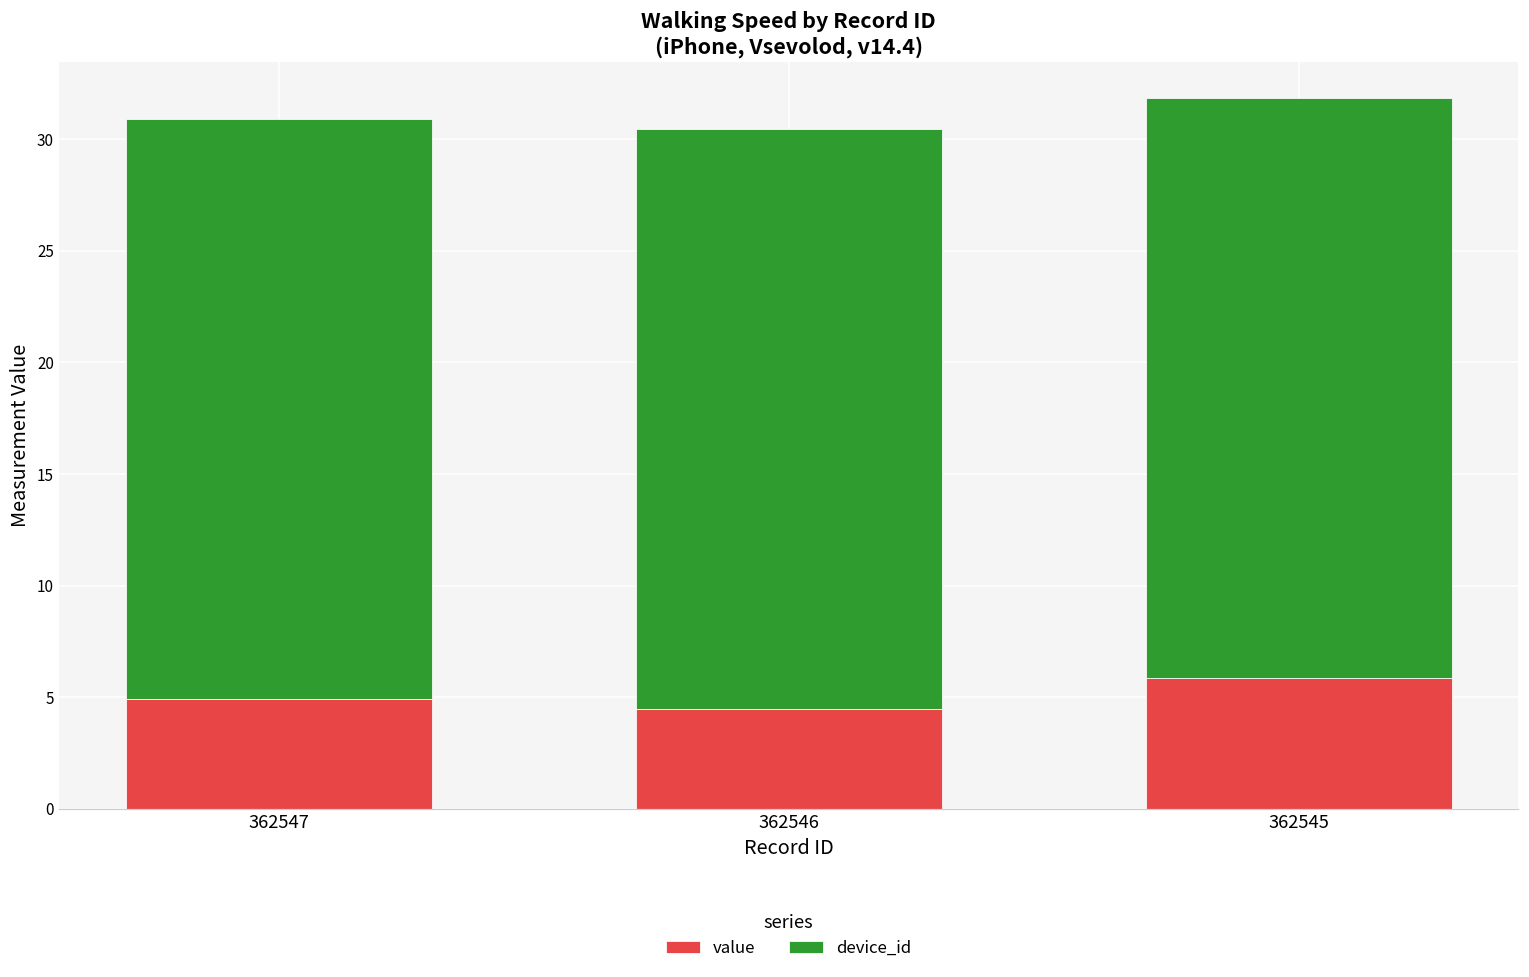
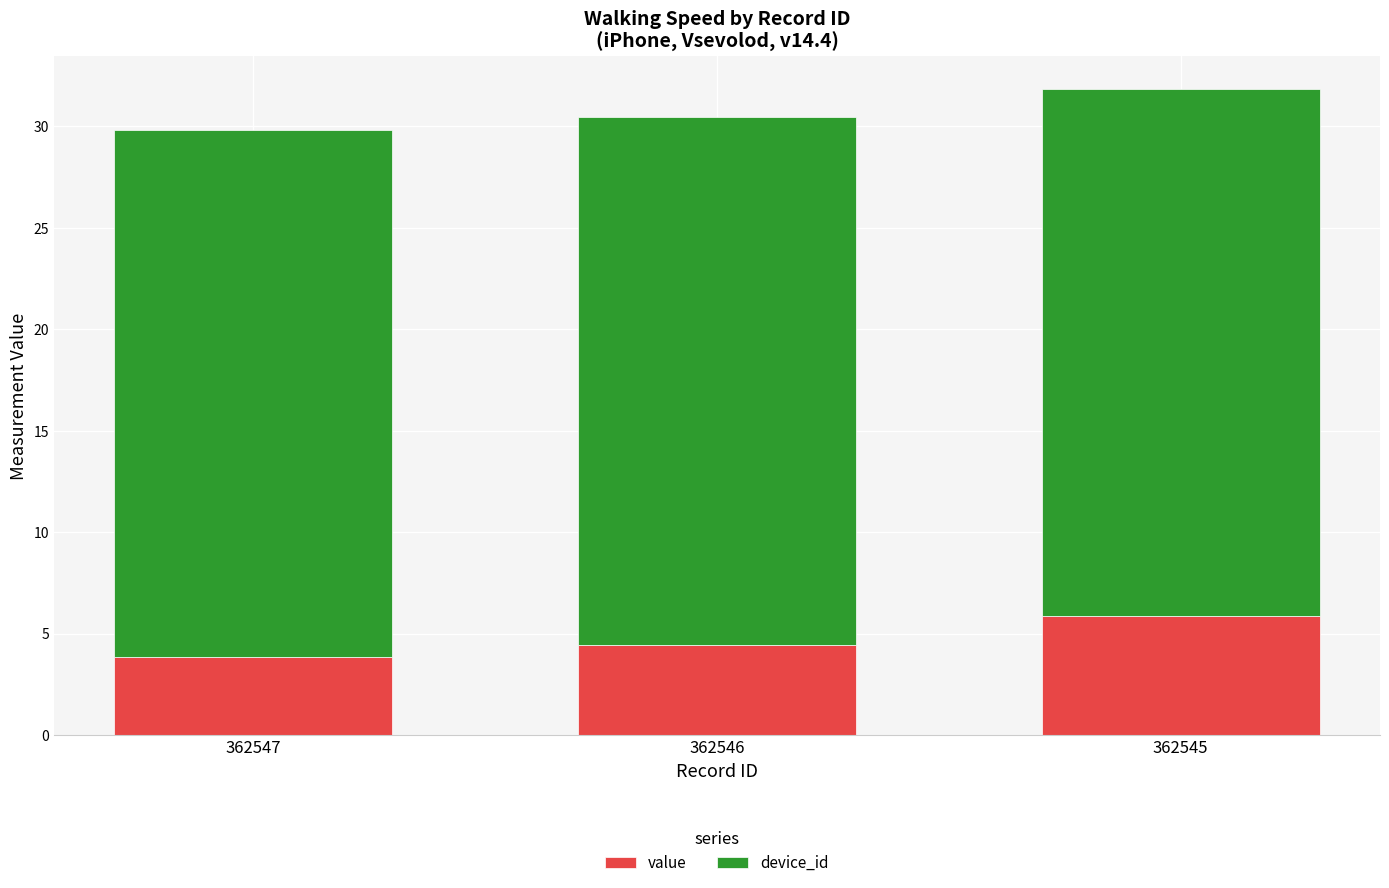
value, 362547: 4.9 -> 3.8
